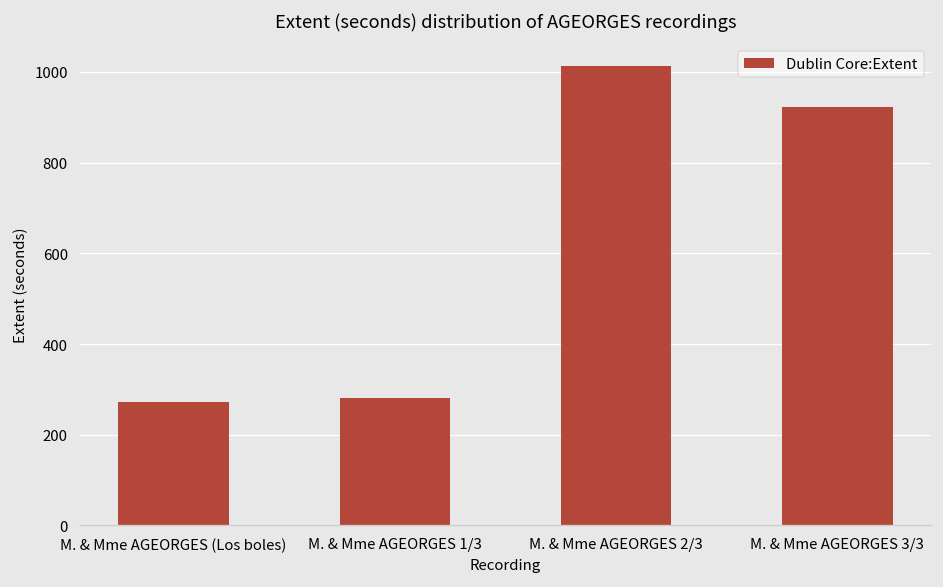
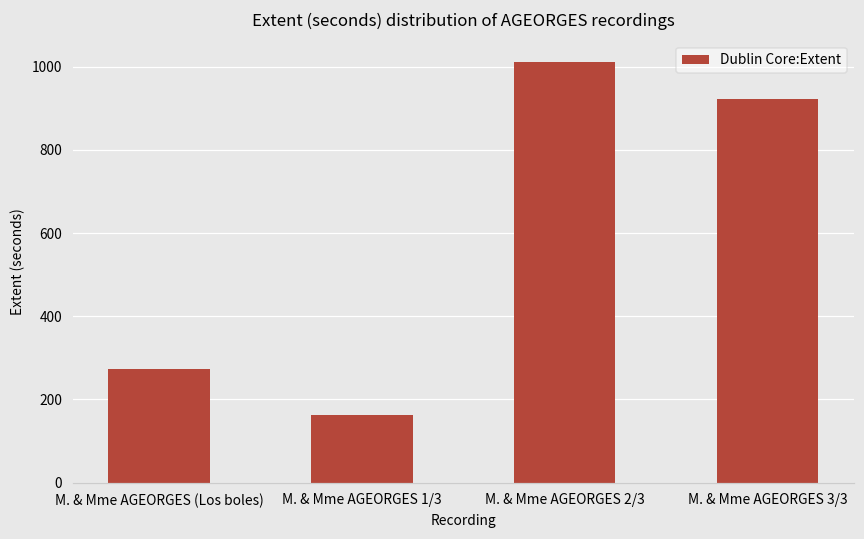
M. & Mme AGEORGES 1/3: 280 -> 160
